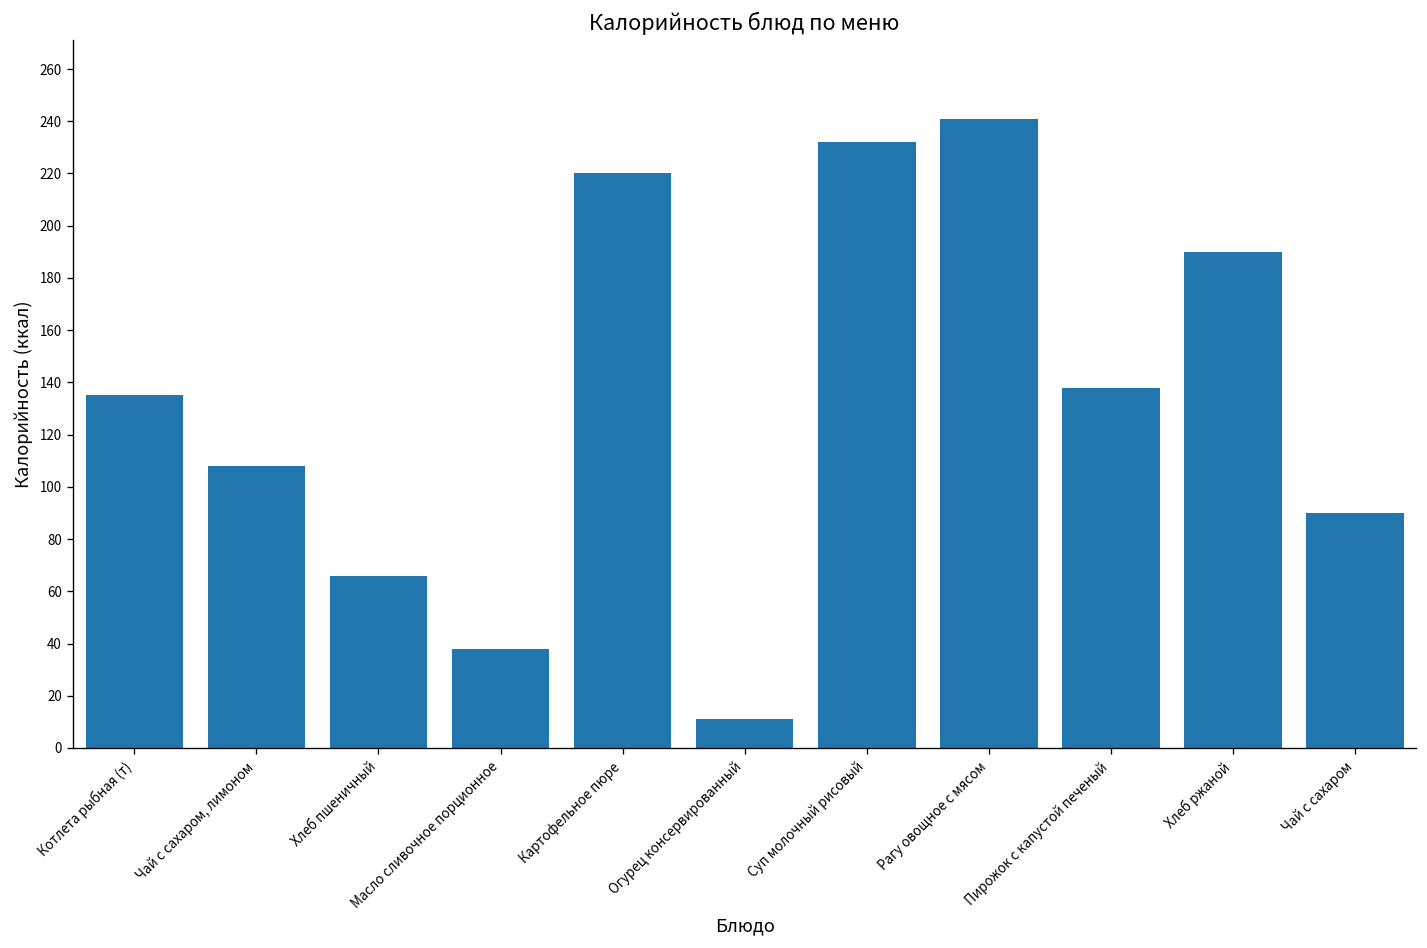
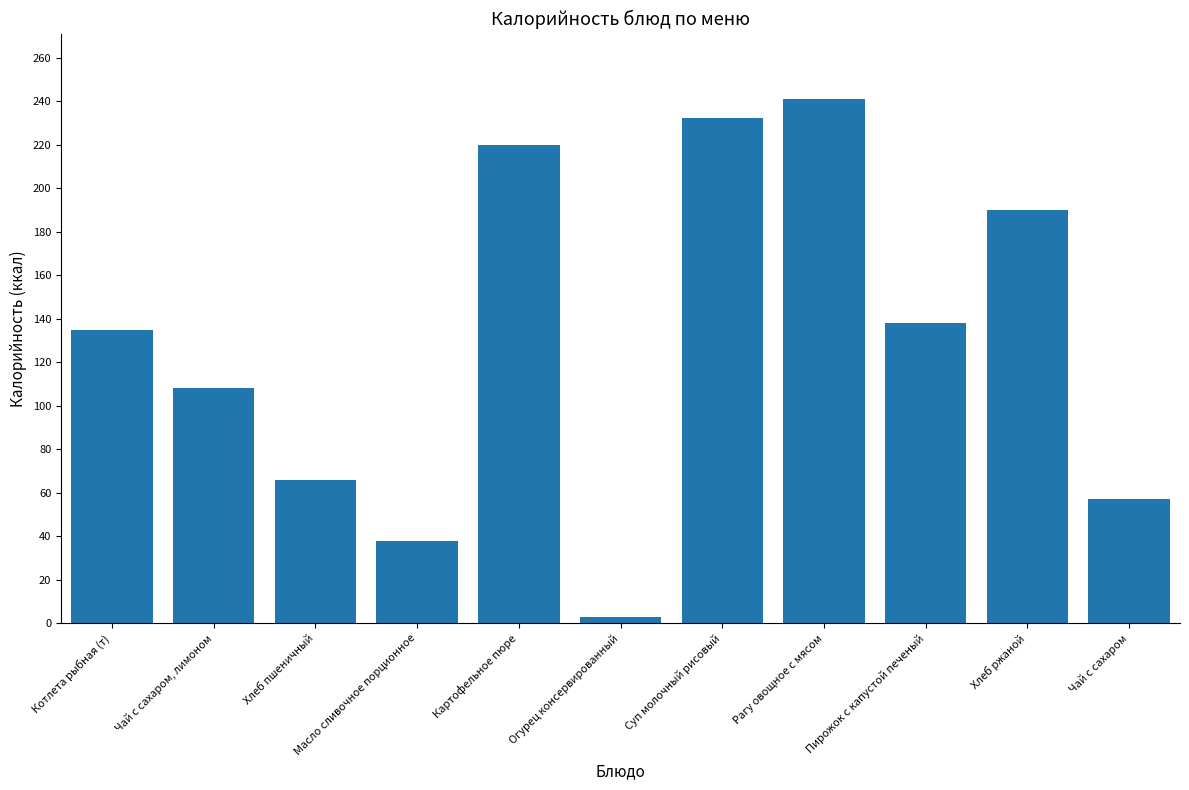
Огурец консервированный: 11 -> 3
Чай с сахаром: 90 -> 57
